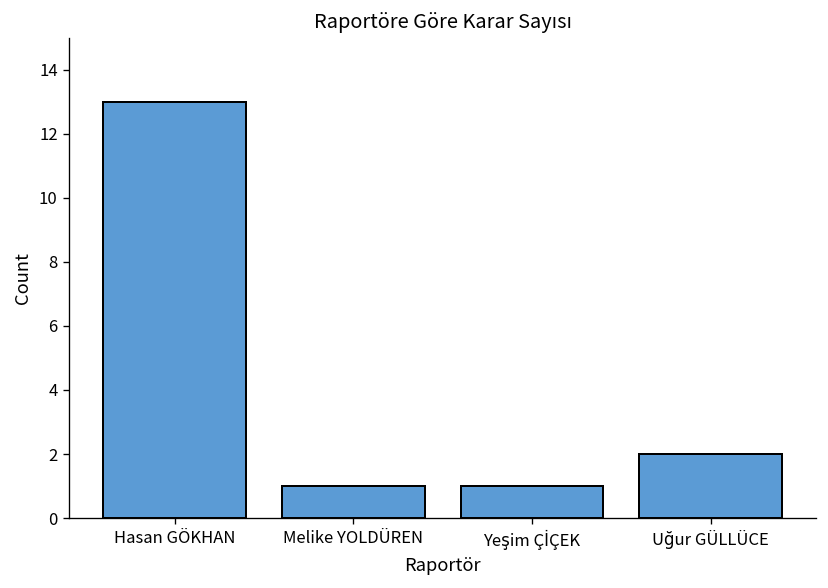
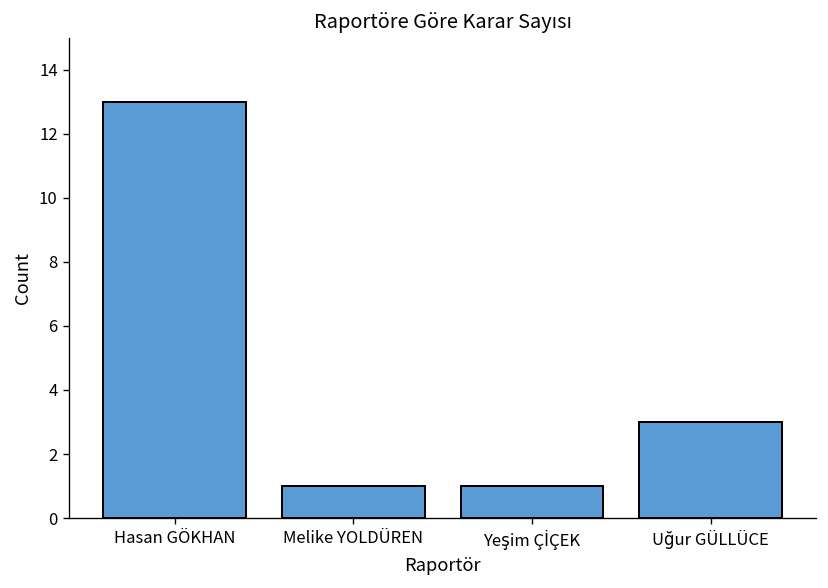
Uğur GÜLLÜCE: 2 -> 3
